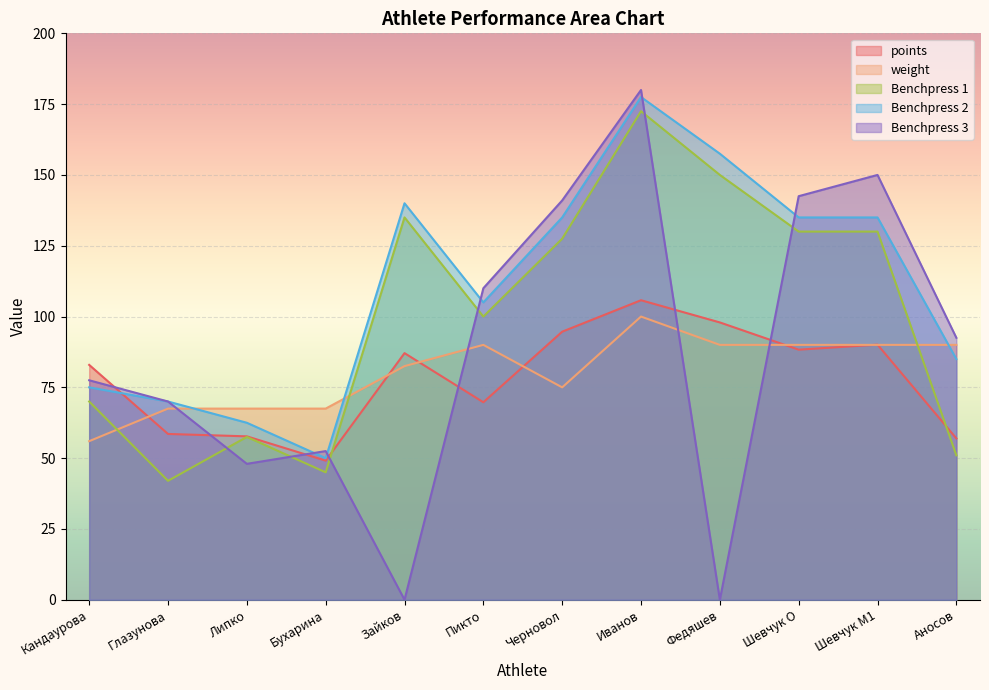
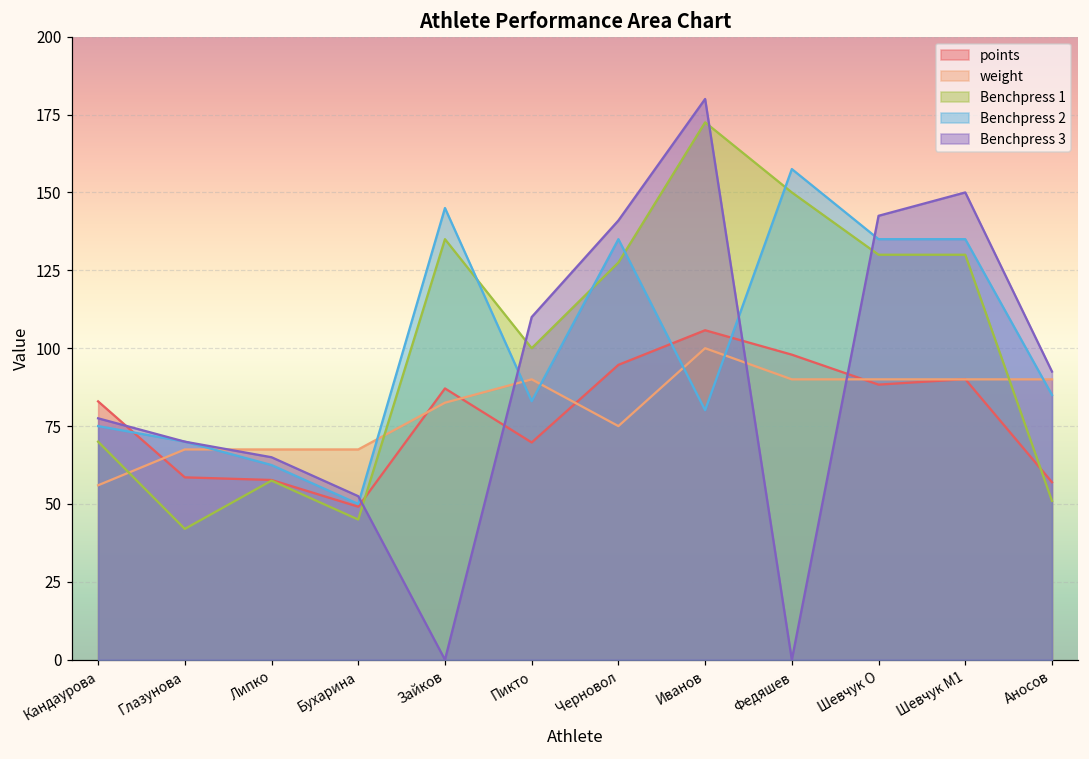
Benchpress 3, Липко: 48 -> 65
Benchpress 2, Зайков: 140 -> 145
Benchpress 2, Пикто: 105 -> 83
Benchpress 2, Иванов: 178 -> 80
